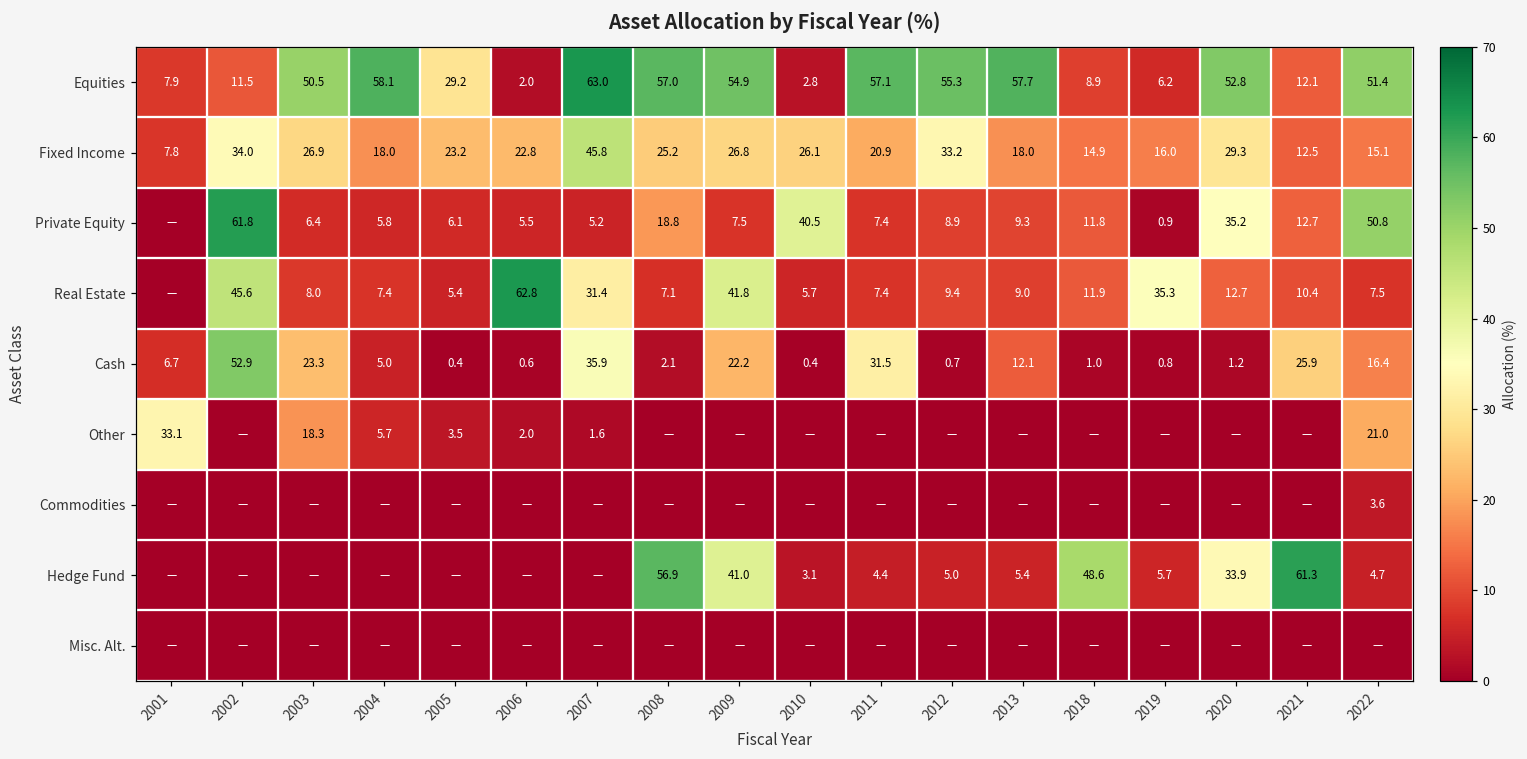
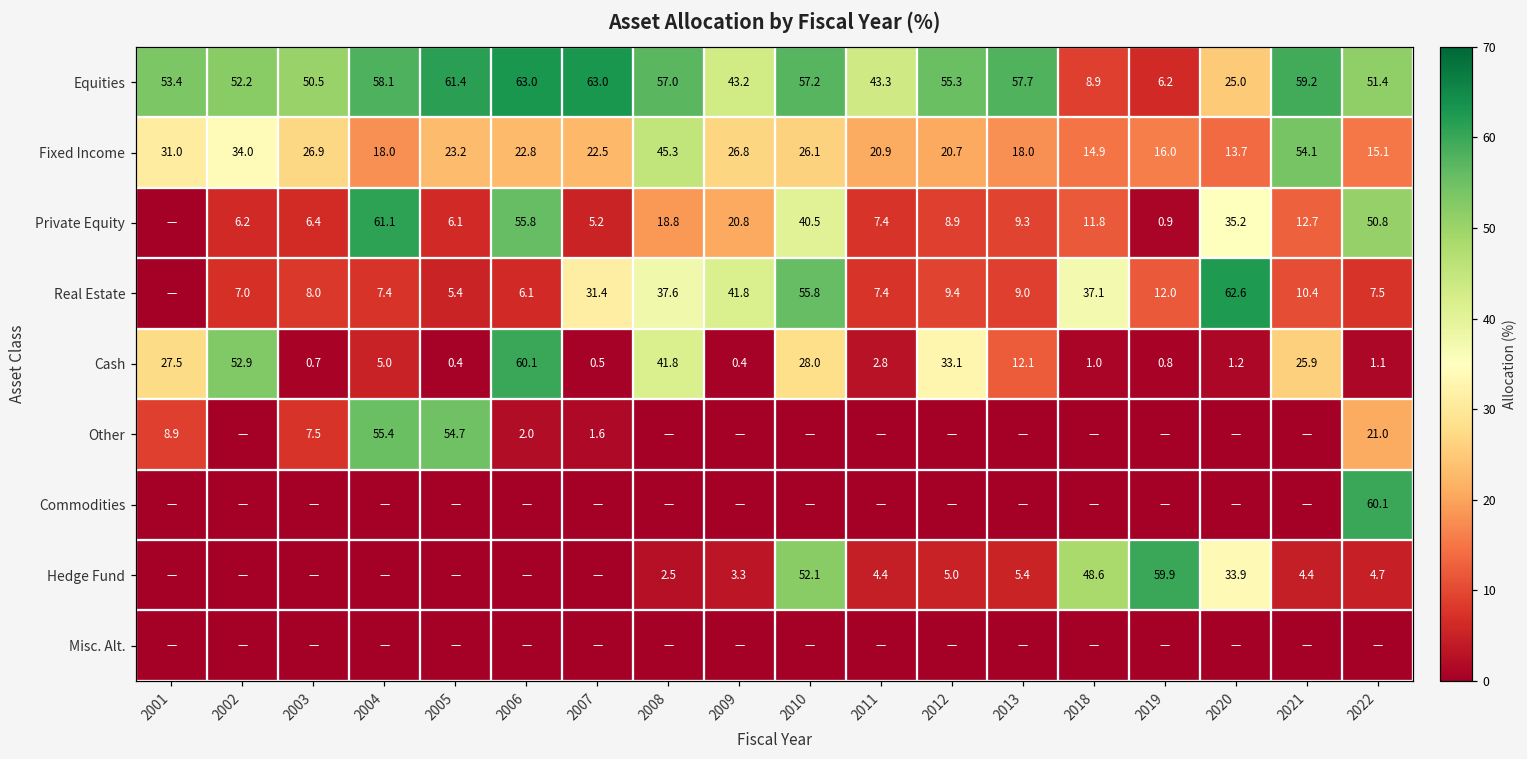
Equities, 2001: 7.9 -> 53.4
Equities, 2002: 11.5 -> 52.2
Equities, 2005: 29.2 -> 61.4
Equities, 2006: 2.0 -> 63.0
Equities, 2009: 54.9 -> 43.2
Equities, 2010: 2.8 -> 57.2
Equities, 2011: 57.1 -> 43.3
Equities, 2020: 52.8 -> 25.0
Equities, 2021: 12.1 -> 59.2
Fixed Income, 2001: 7.8 -> 31.0
Fixed Income, 2007: 45.8 -> 22.5
Fixed Income, 2008: 25.2 -> 45.3
Fixed Income, 2012: 33.2 -> 20.7
Fixed Income, 2020: 29.3 -> 13.7
Fixed Income, 2021: 12.5 -> 54.1
Private Equity, 2002: 61.8 -> 6.2
Private Equity, 2004: 5.8 -> 61.1
Private Equity, 2006: 5.5 -> 55.8
Private Equity, 2009: 7.5 -> 20.8
Real Estate, 2002: 45.6 -> 7.0
Real Estate, 2006: 62.8 -> 6.1
Real Estate, 2008: 7.1 -> 37.6
Real Estate, 2010: 5.7 -> 55.8
Real Estate, 2018: 11.9 -> 37.1
Real Estate, 2019: 35.3 -> 12.0
Real Estate, 2020: 12.7 -> 62.6
Cash, 2001: 6.7 -> 27.5
Cash, 2003: 23.3 -> 0.7
Cash, 2006: 0.6 -> 60.1
Cash, 2007: 35.9 -> 0.5
Cash, 2008: 2.1 -> 41.8
Cash, 2009: 22.2 -> 0.4
Cash, 2010: 0.4 -> 28.0
Cash, 2011: 31.5 -> 2.8
Cash, 2012: 0.7 -> 33.1
Cash, 2022: 16.4 -> 1.1
Other, 2001: 33.1 -> 8.9
Other, 2003: 18.3 -> 7.5
Other, 2004: 5.7 -> 55.4
Other, 2005: 3.5 -> 54.7
Commodities, 2022: 3.6 -> 60.1
Hedge Fund, 2008: 56.9 -> 2.5
Hedge Fund, 2009: 41.0 -> 3.3
Hedge Fund, 2010: 3.1 -> 52.1
Hedge Fund, 2019: 5.7 -> 59.9
Hedge Fund, 2021: 61.3 -> 4.4
